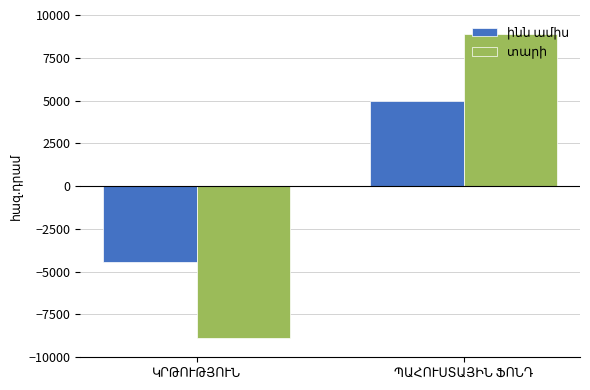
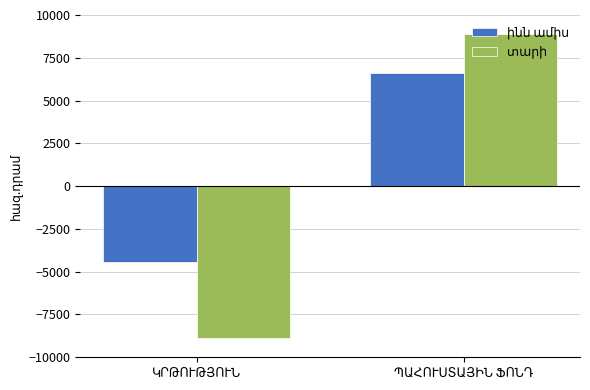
ինն ամիս, ՊԱՀՈՒՍՏԱՅԻՆ ՖՈՆԴ: 5000 -> 6600
